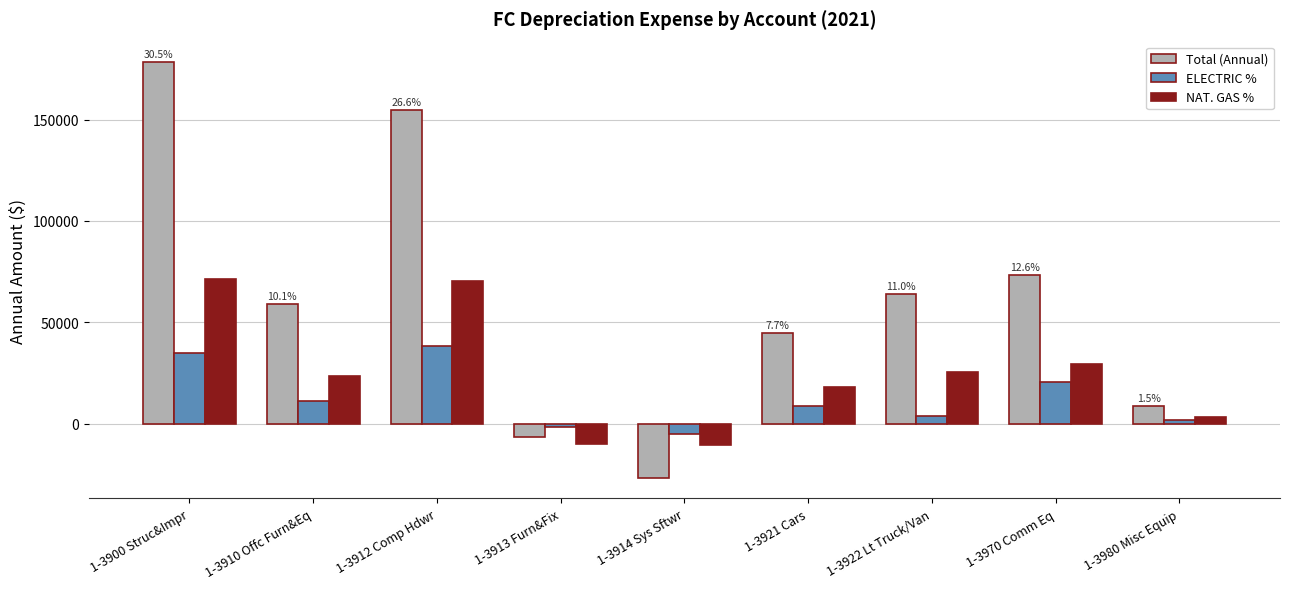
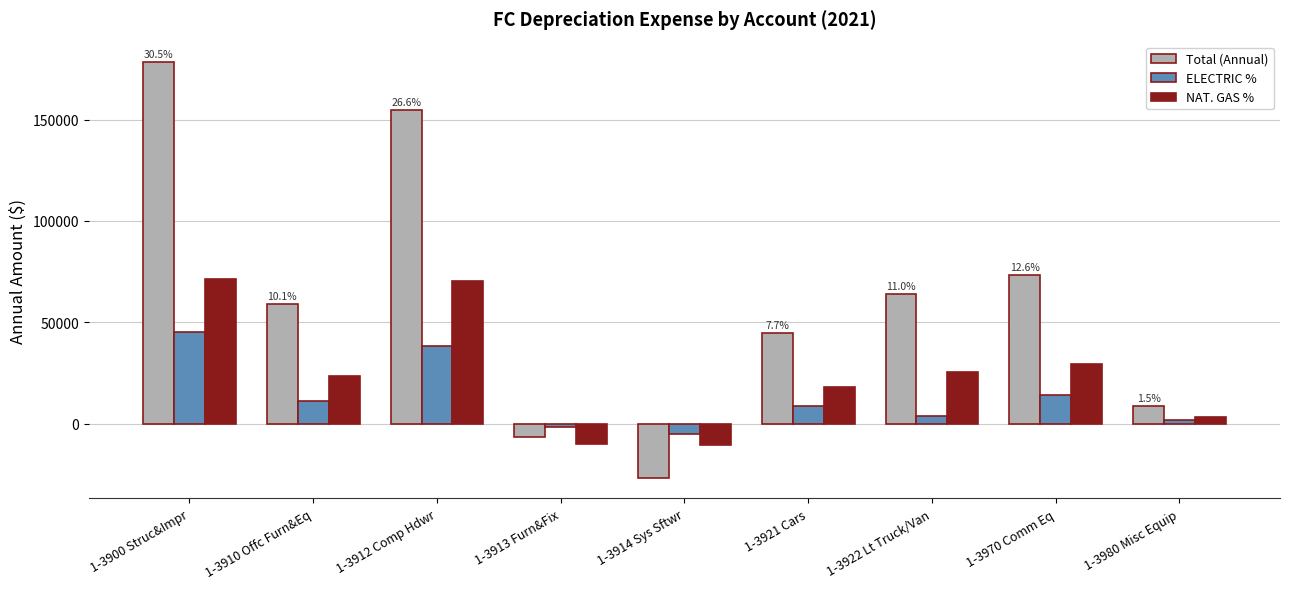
ELECTRIC %, 1-3900 Struc&Impr: 35000 -> 45000
ELECTRIC %, 1-3970 Comm Eq: 21000 -> 14000
